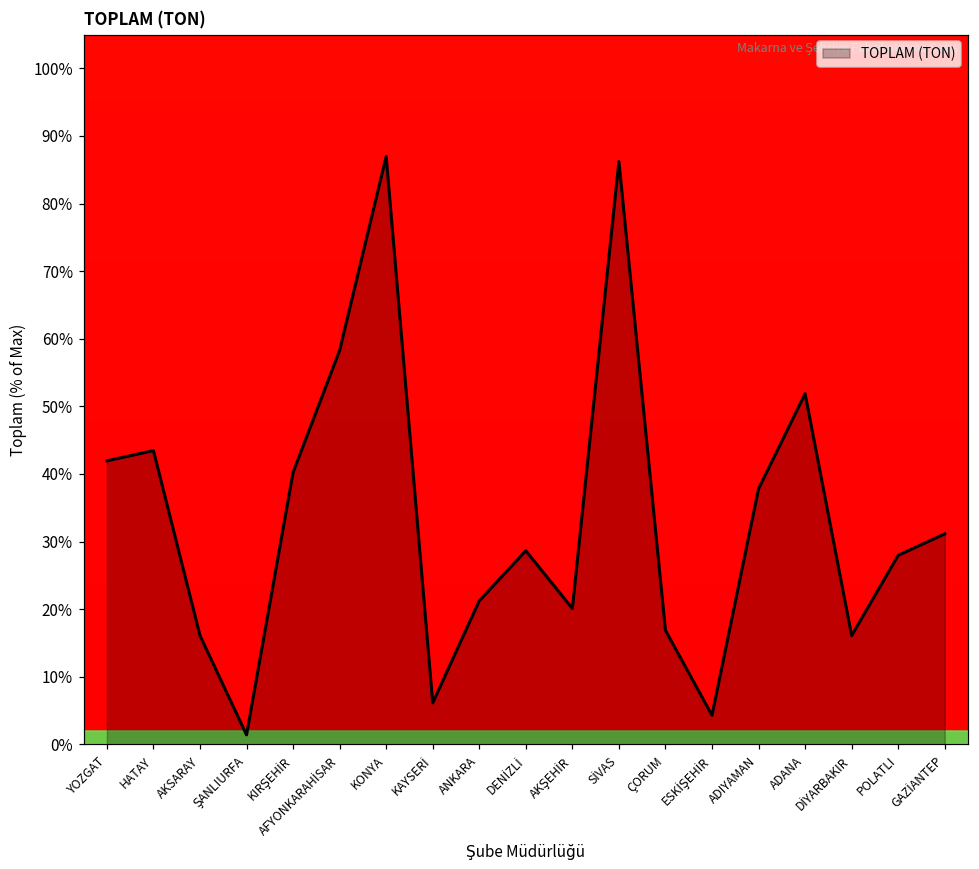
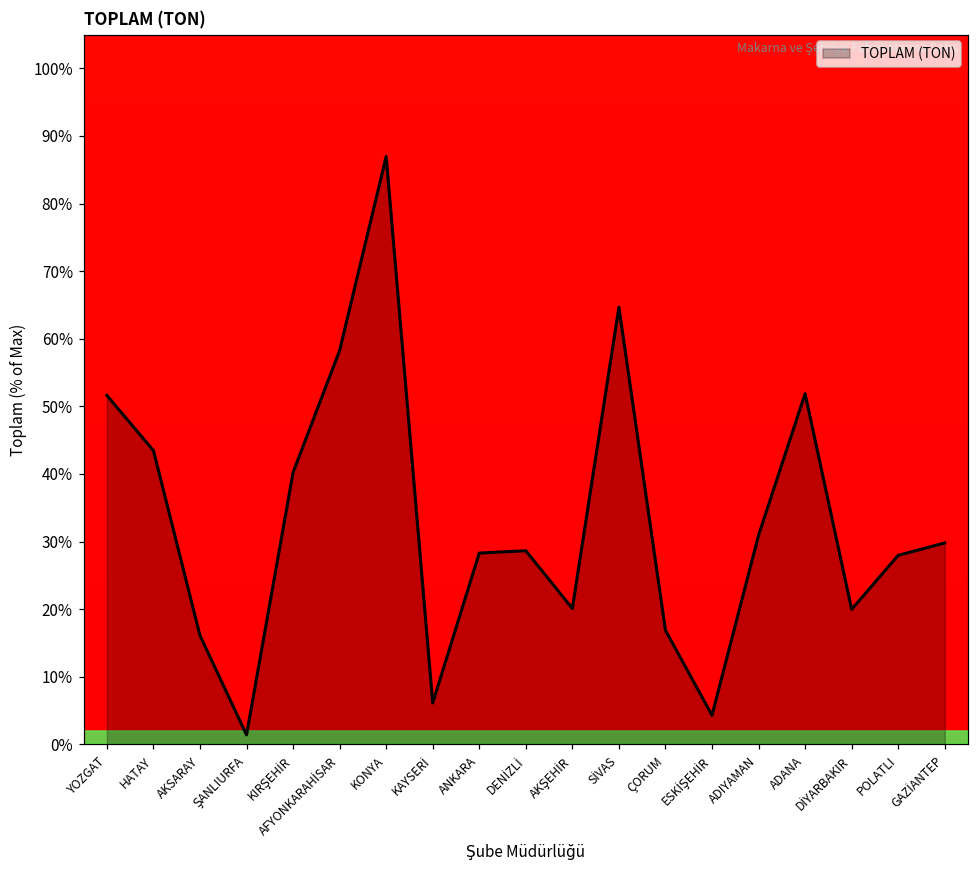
YOZGAT: 42% -> 52%
ANKARA: 21% -> 28%
SİVAS: 86% -> 65%
ADIYAMAN: 38% -> 31%
DİYARBAKIR: 16% -> 20%
GAZİANTEP: 31% -> 30%
